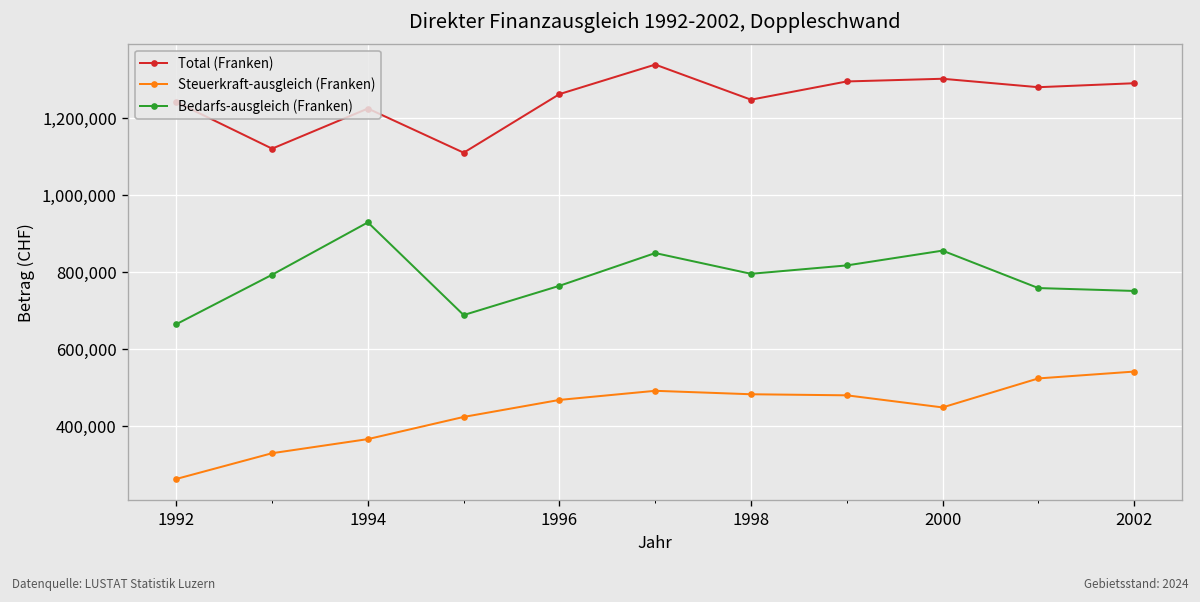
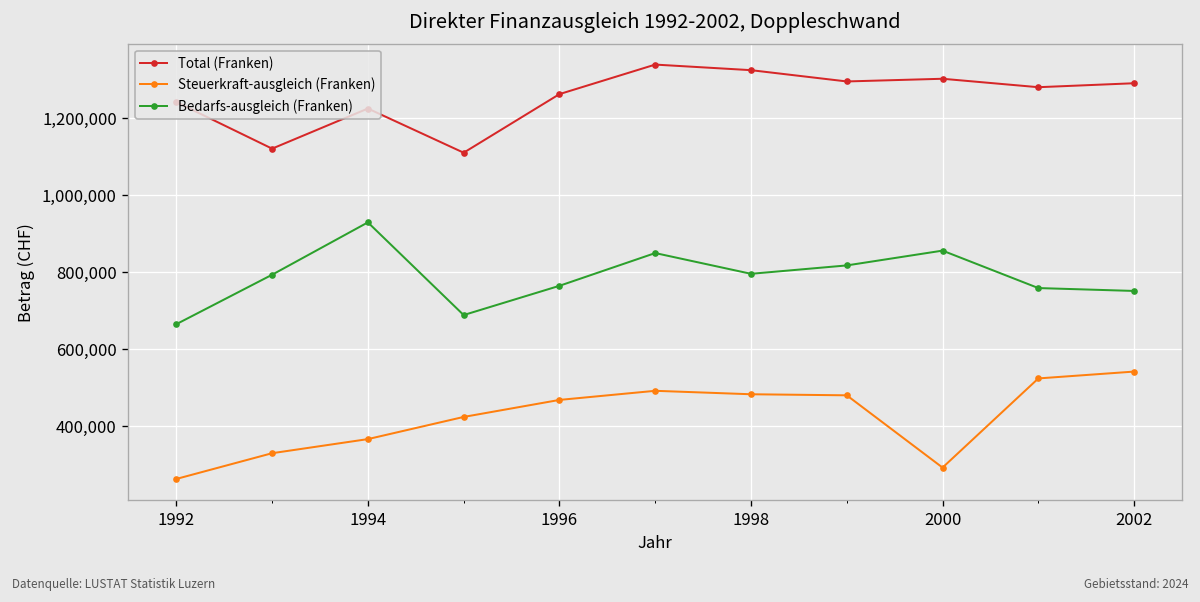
Total (Franken), 1998: 1,250,000 -> 1,330,000
Steuerkraft-ausgleich (Franken), 2000: 450,000 -> 290,000
